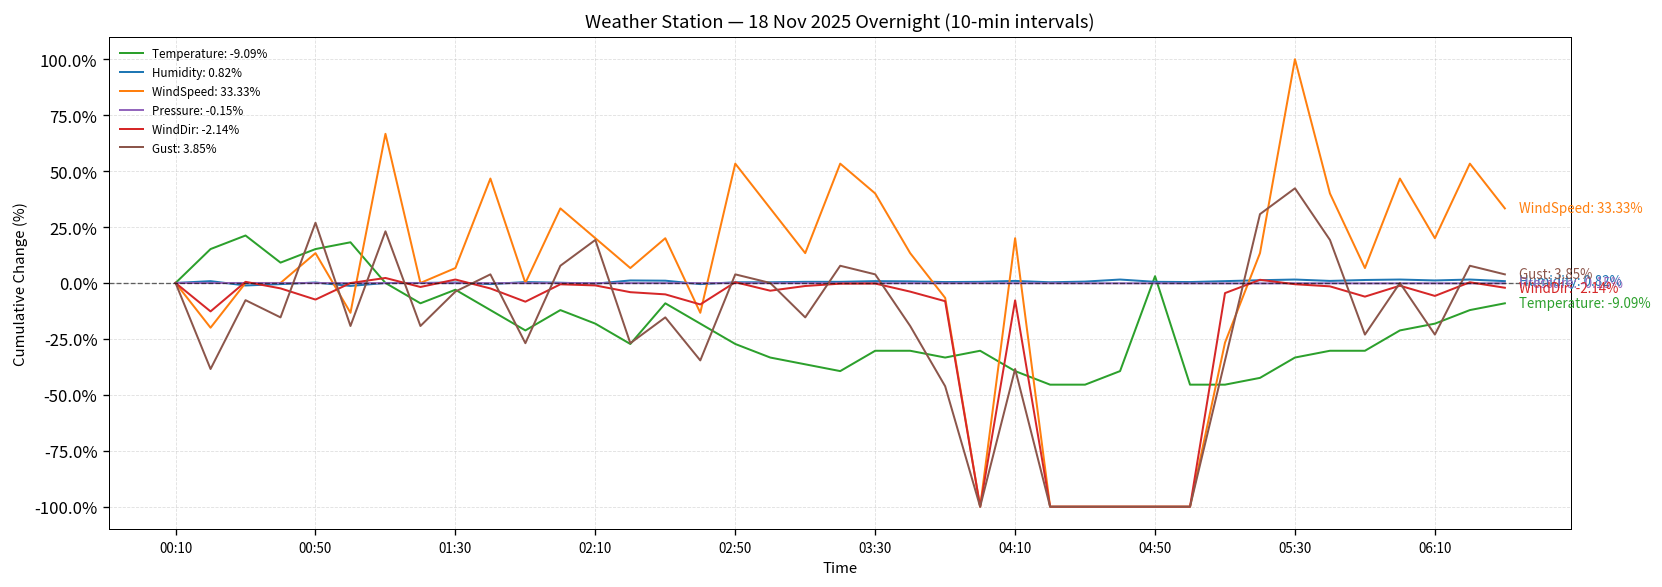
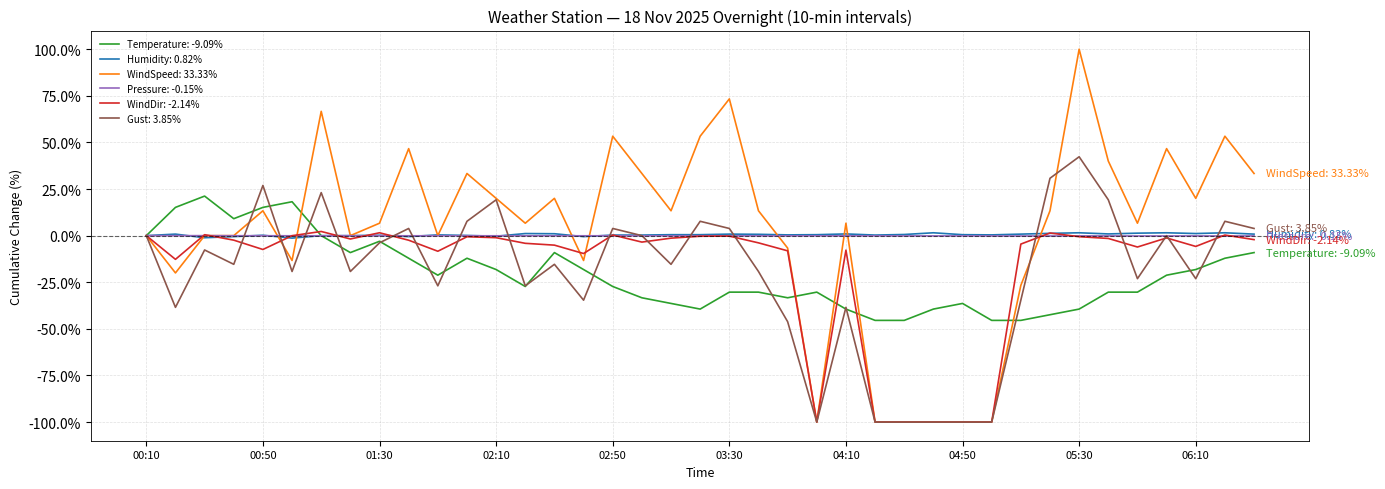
WindSpeed: 33.33%, 03:30: 40% -> 73%
WindSpeed: 33.33%, 04:10: 20% -> 7%
Temperature: -9.09%, 04:50: 3% -> -36%
Temperature: -9.09%, 05:30: -33% -> -39%
